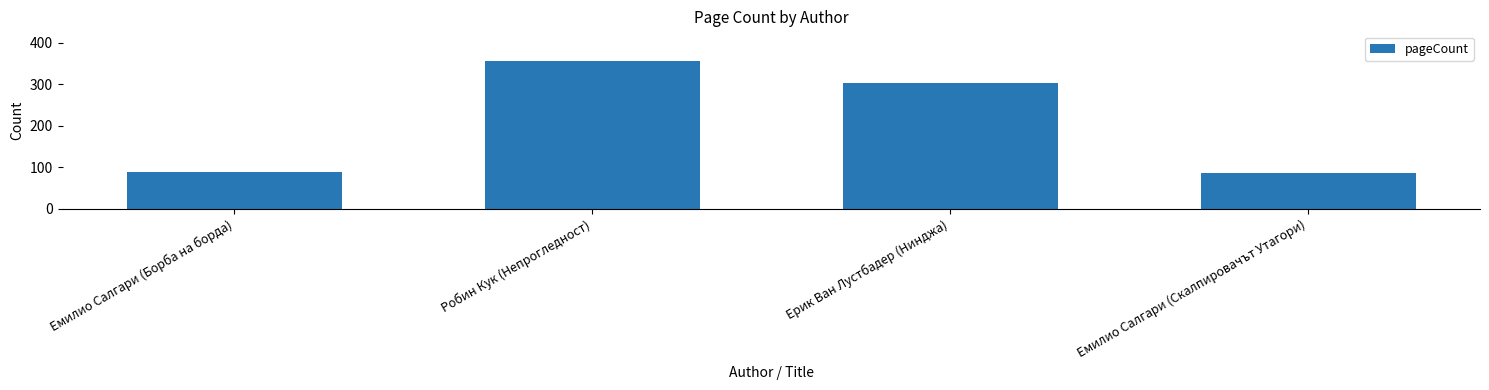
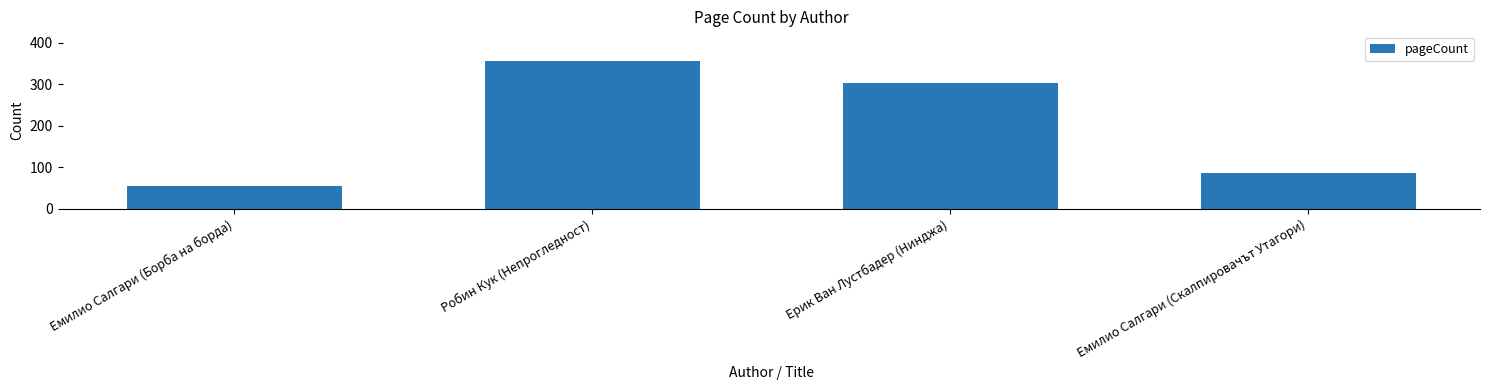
Емилио Салгари (Борба на борда): 90 -> 50
